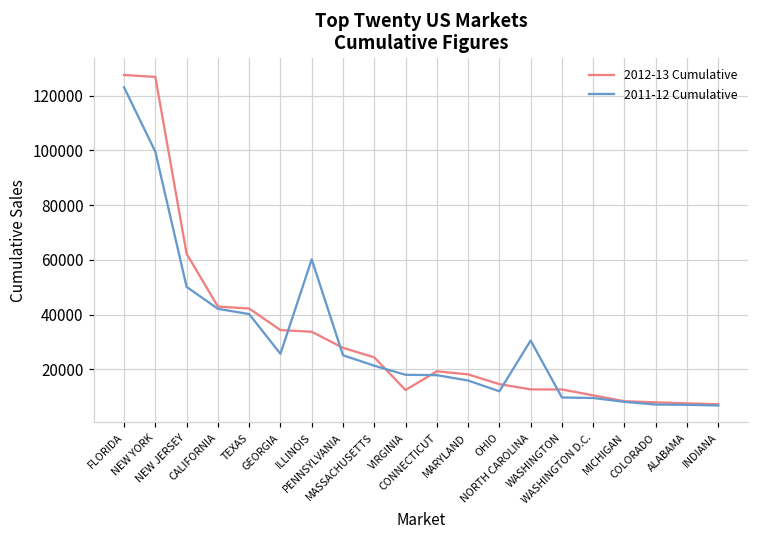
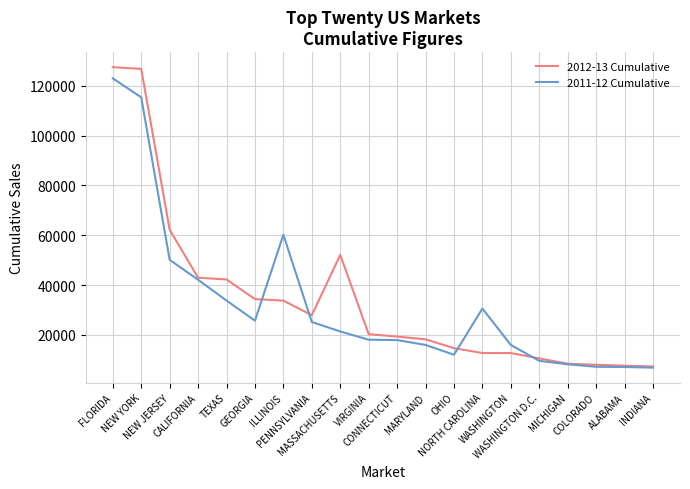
2011-12 Cumulative, NEW YORK: 100000 -> 115000
2011-12 Cumulative, TEXAS: 40000 -> 34000
2012-13 Cumulative, MASSACHUSETTS: 24000 -> 52000
2012-13 Cumulative, VIRGINIA: 12000 -> 20000
2011-12 Cumulative, WASHINGTON: 10000 -> 16000
